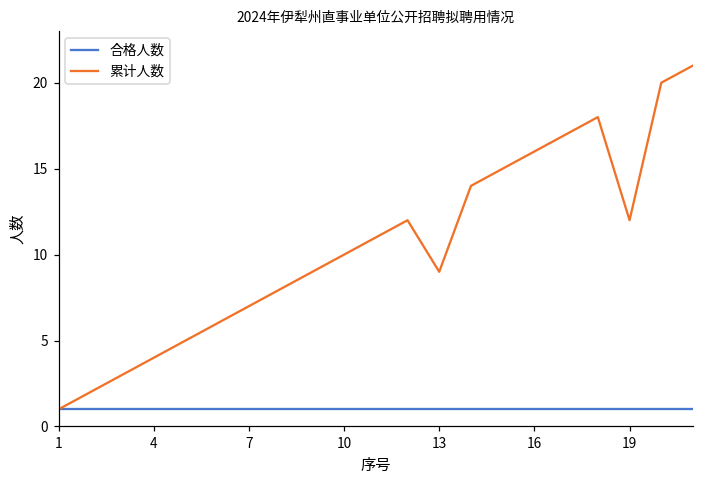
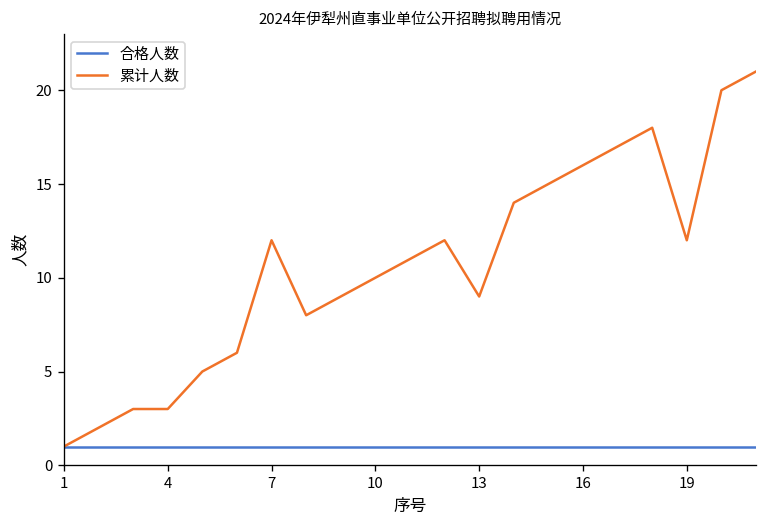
累计人数, 4: 4 -> 3
累计人数, 7: 7 -> 12
